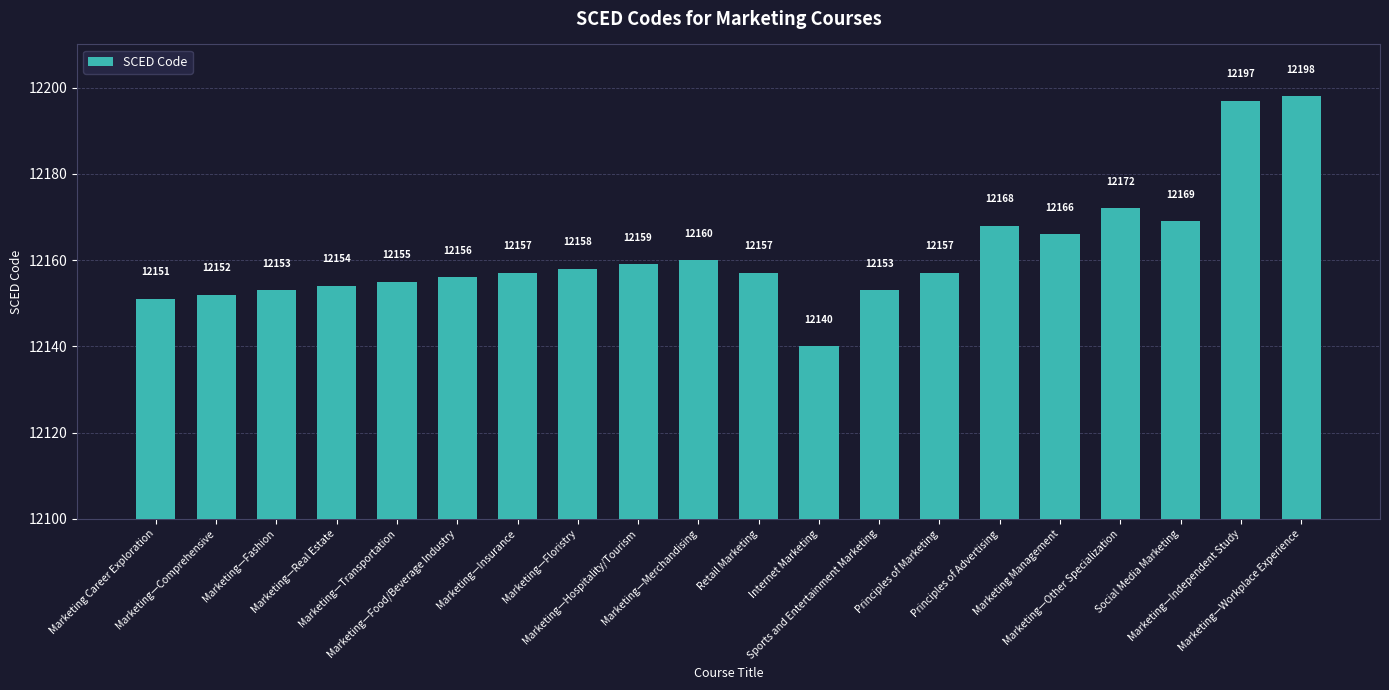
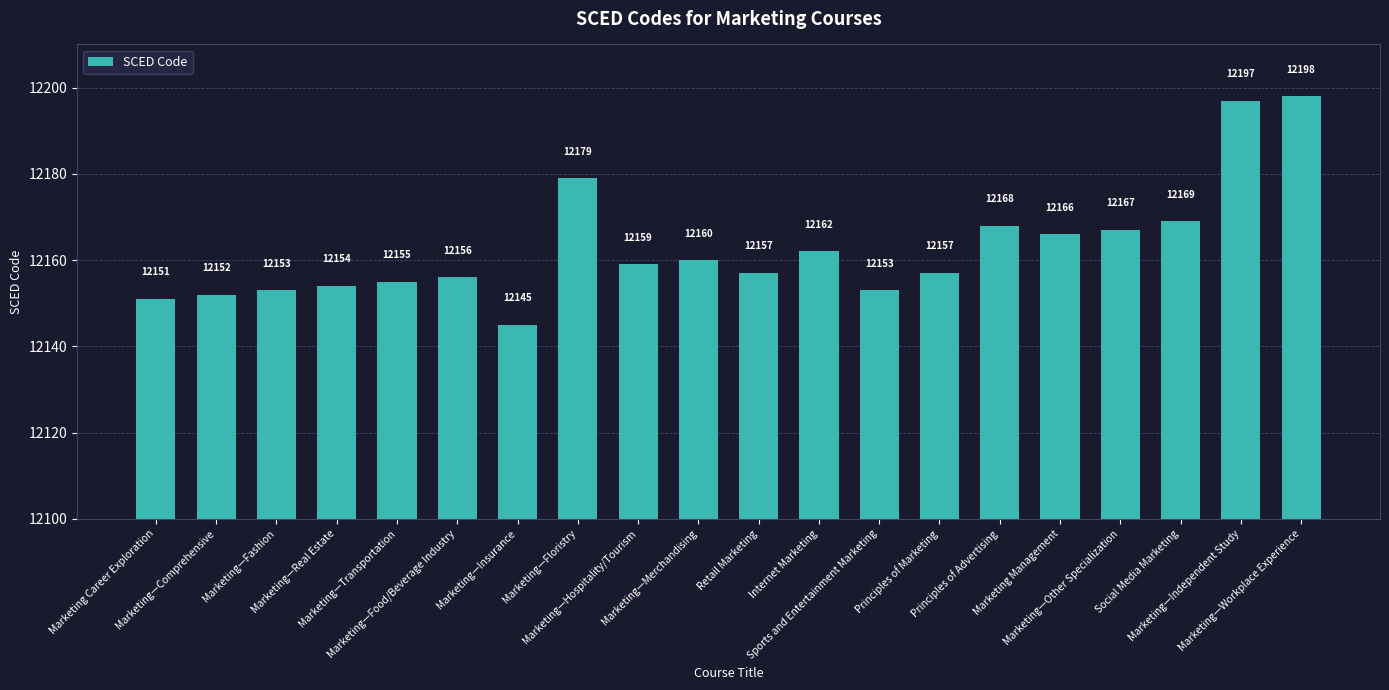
Marketing—Insurance: 12157 -> 12145
Marketing—Floristry: 12158 -> 12179
Internet Marketing: 12140 -> 12162
Marketing—Other Specialization: 12172 -> 12167
